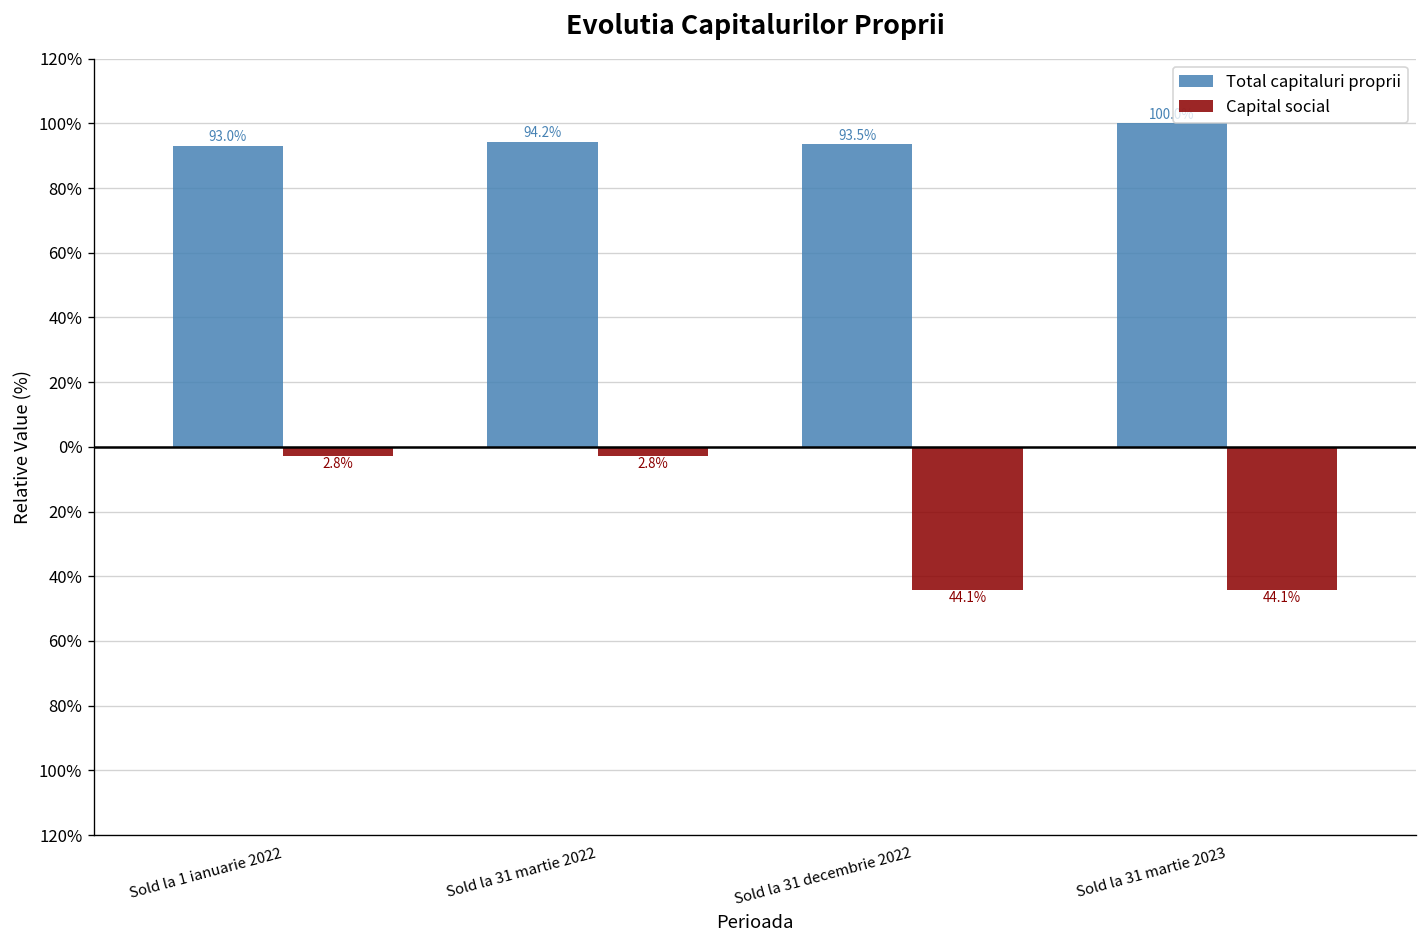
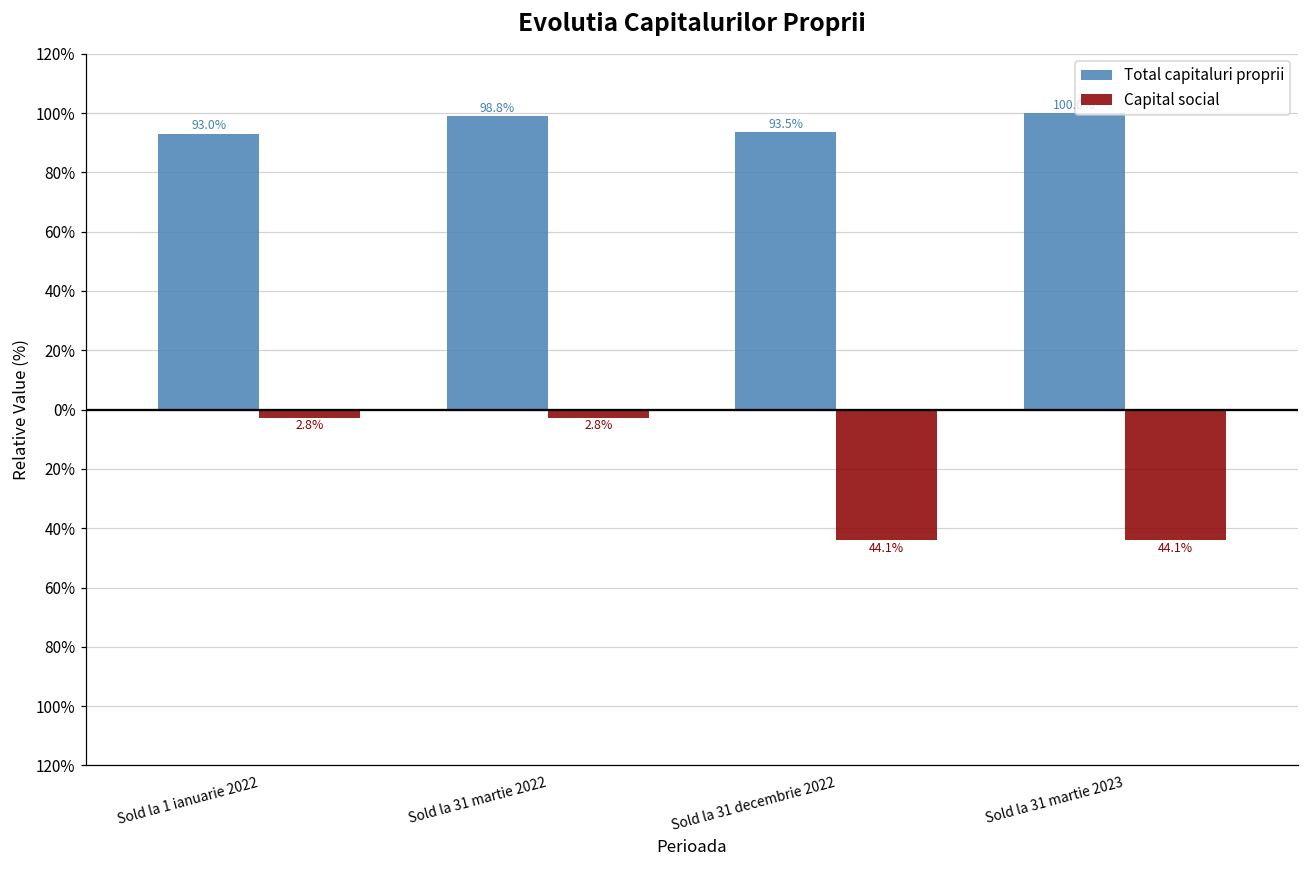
Total capitaluri proprii, Sold la 31 martie 2022: 94.2% -> 98.8%
